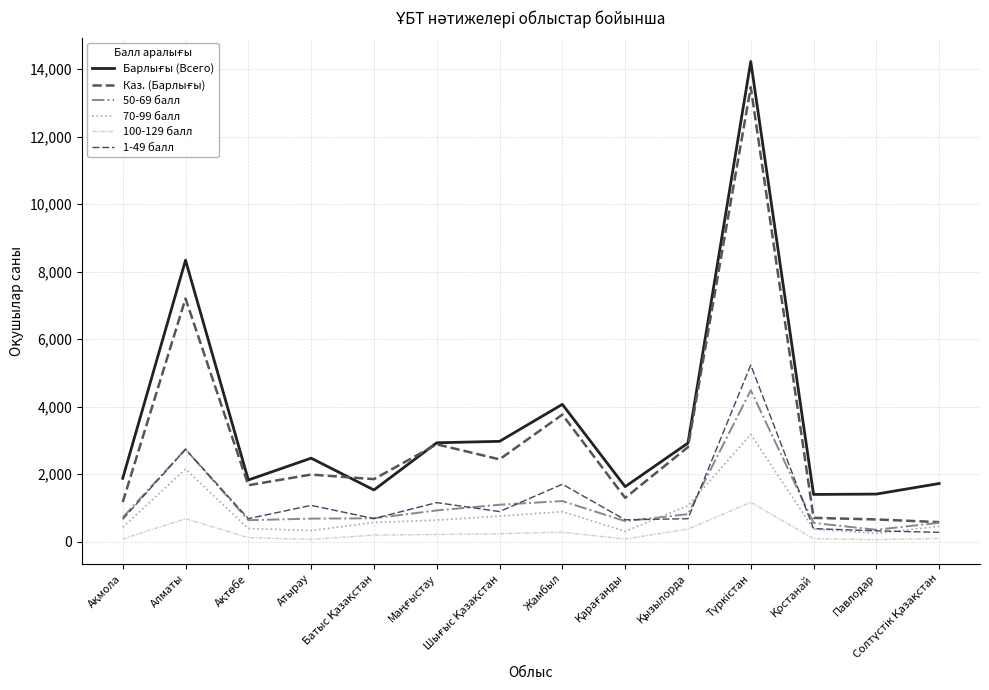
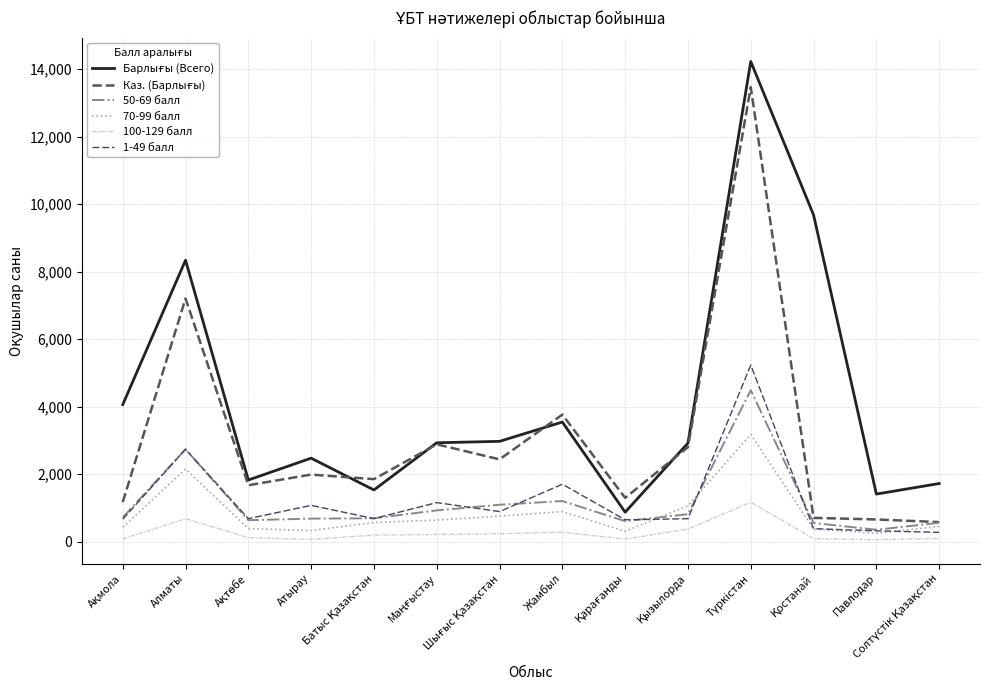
Барлығы (Всего), Ақмола: 1,900 -> 4,100
Барлығы (Всего), Жамбыл: 4,100 -> 3,500
Барлығы (Всего), Қарағанды: 1,600 -> 900
Барлығы (Всего), Қостанай: 1,400 -> 9,700
